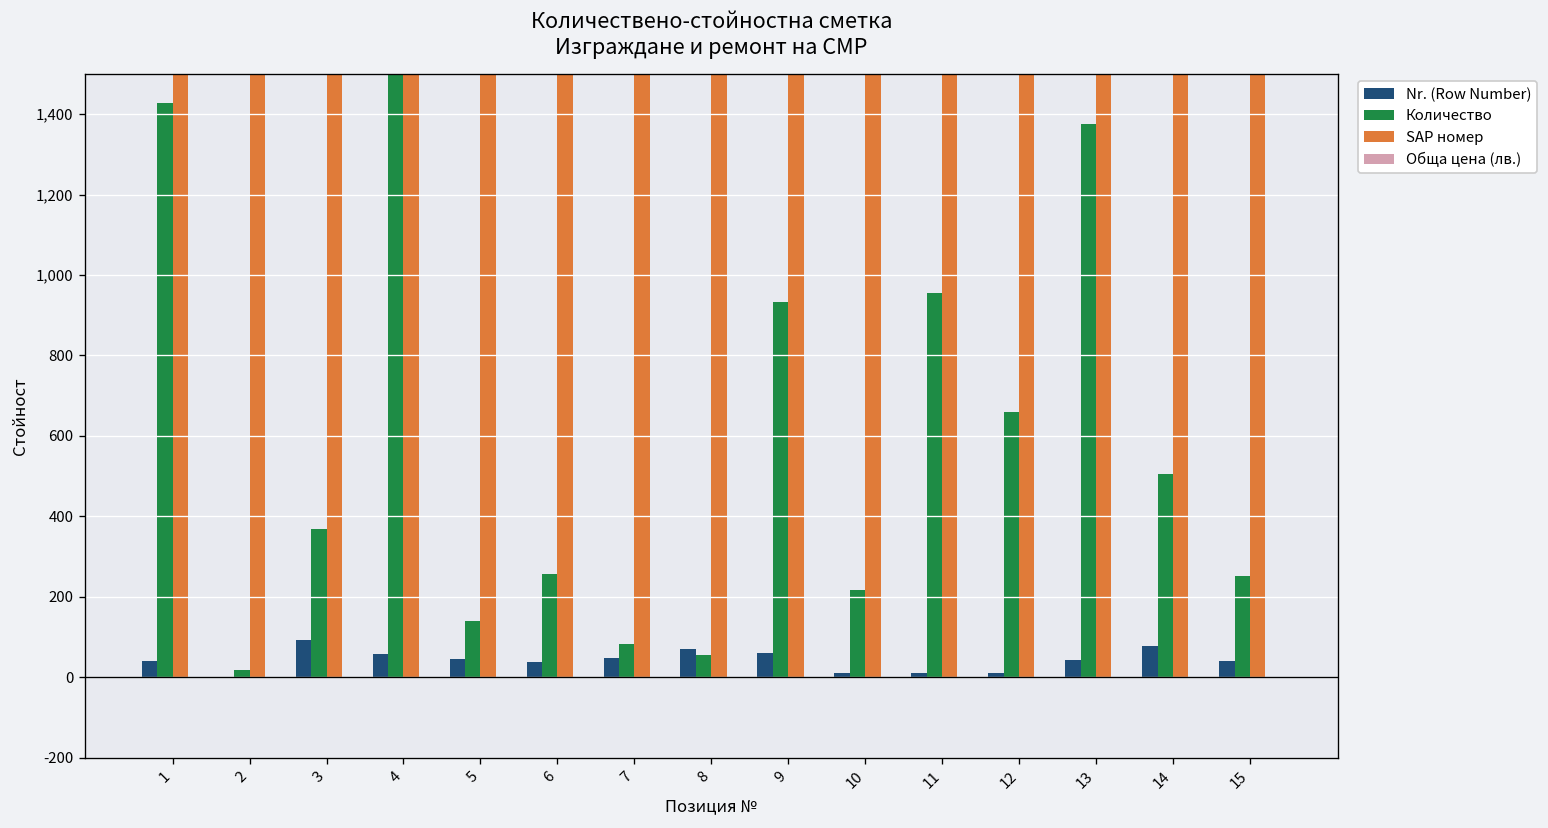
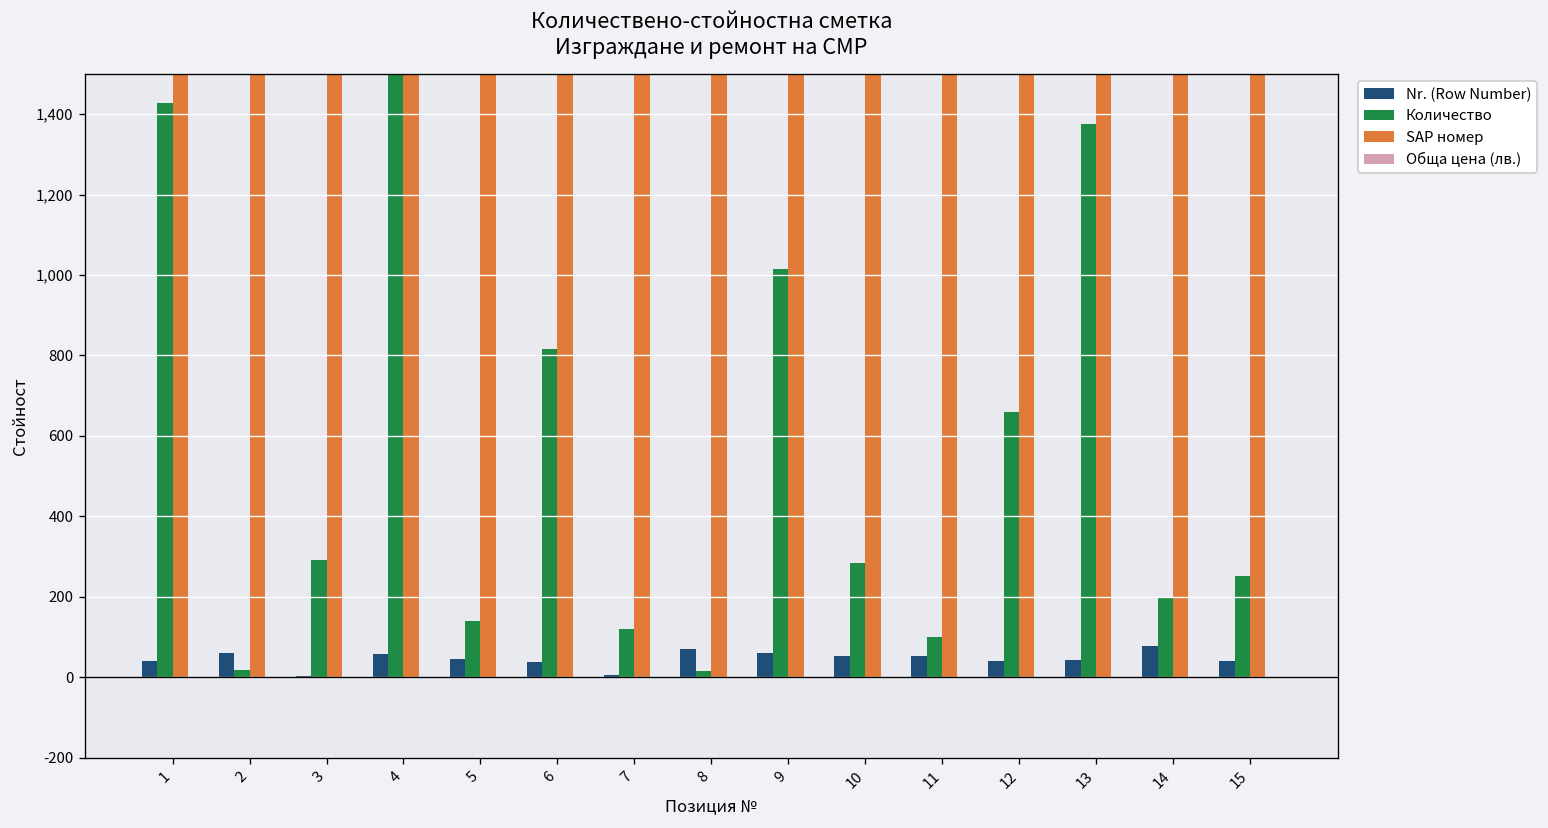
Nr. (Row Number), 2: 0 -> 60
Nr. (Row Number), 3: 90 -> 0
Количество, 3: 370 -> 290
Количество, 6: 260 -> 820
Nr. (Row Number), 7: 50 -> 10
Количество, 7: 80 -> 120
Количество, 8: 60 -> 20
Количество, 9: 930 -> 1,010
Nr. (Row Number), 10: 10 -> 50
Количество, 10: 220 -> 280
Nr. (Row Number), 11: 10 -> 50
Количество, 11: 960 -> 100
Nr. (Row Number), 12: 10 -> 40
Количество, 14: 510 -> 200
